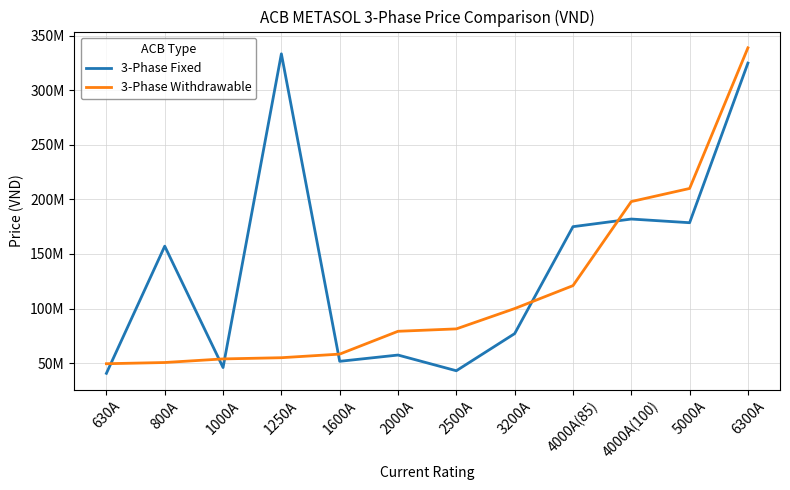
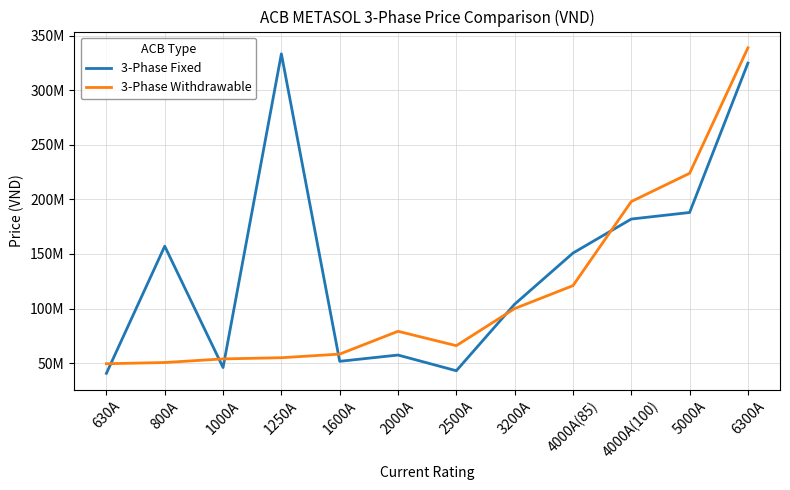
3-Phase Withdrawable, 2500A: 81000000 -> 66000000
3-Phase Fixed, 3200A: 77000000 -> 104000000
3-Phase Fixed, 4000A(85): 175000000 -> 151000000
3-Phase Fixed, 5000A: 179000000 -> 188000000
3-Phase Withdrawable, 5000A: 210000000 -> 224000000
